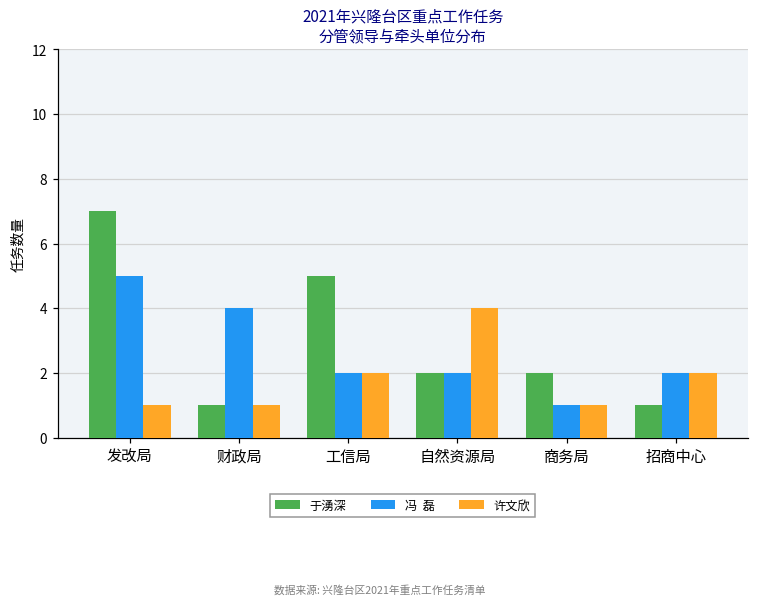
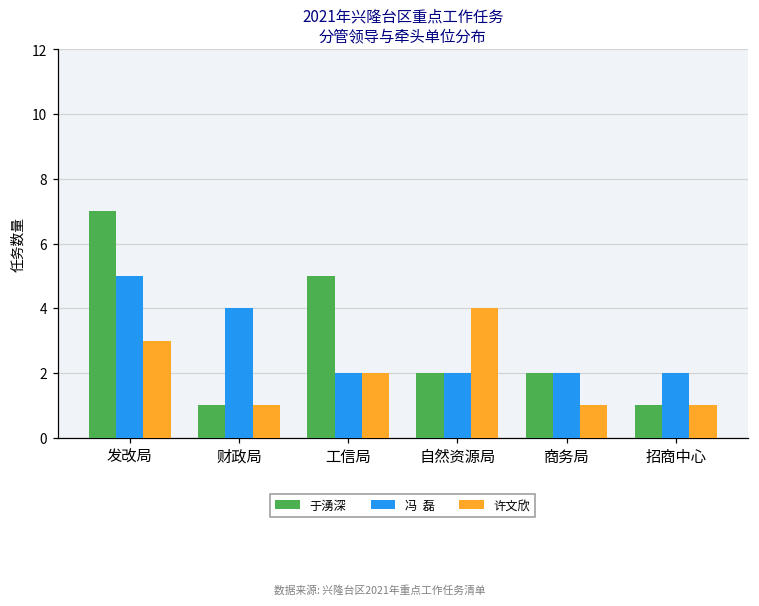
许文欣, 发改局: 1 -> 3
冯 磊, 商务局: 1 -> 2
许文欣, 招商中心: 2 -> 1
